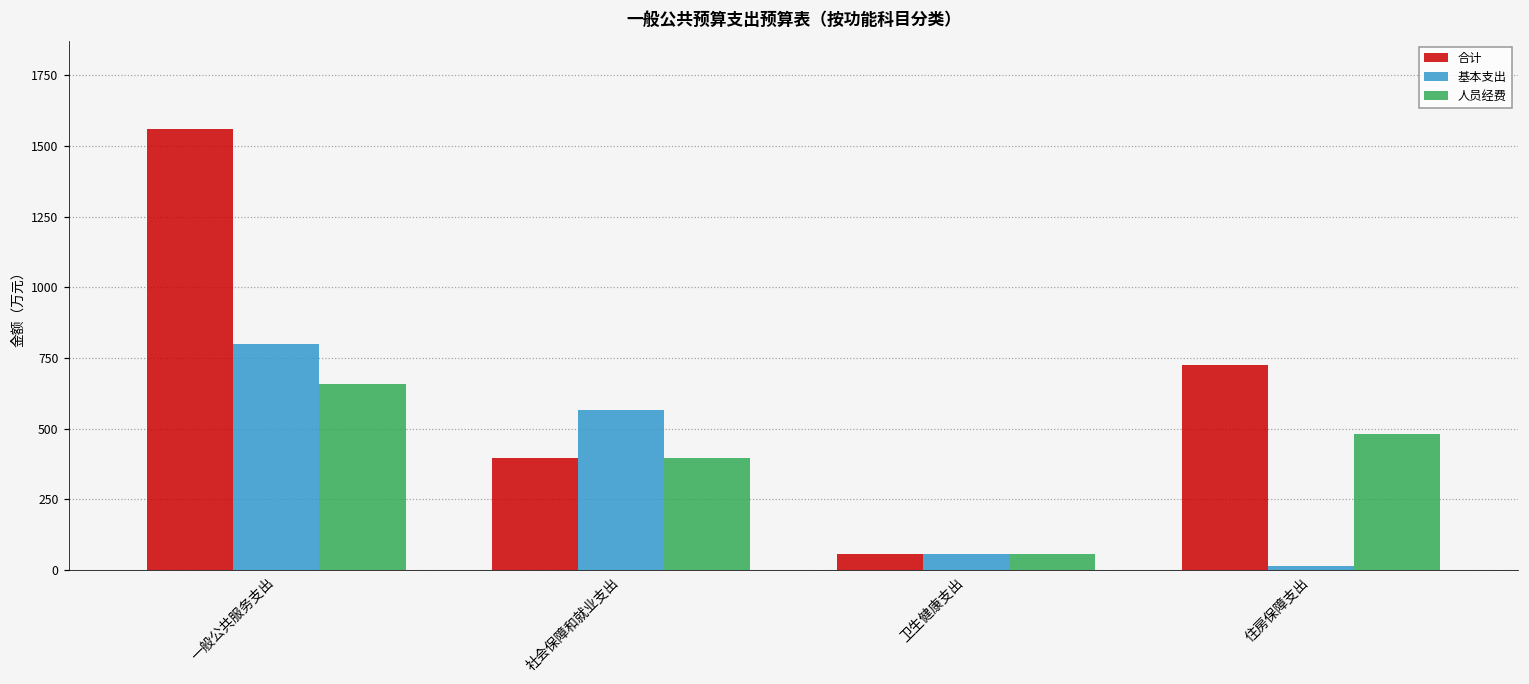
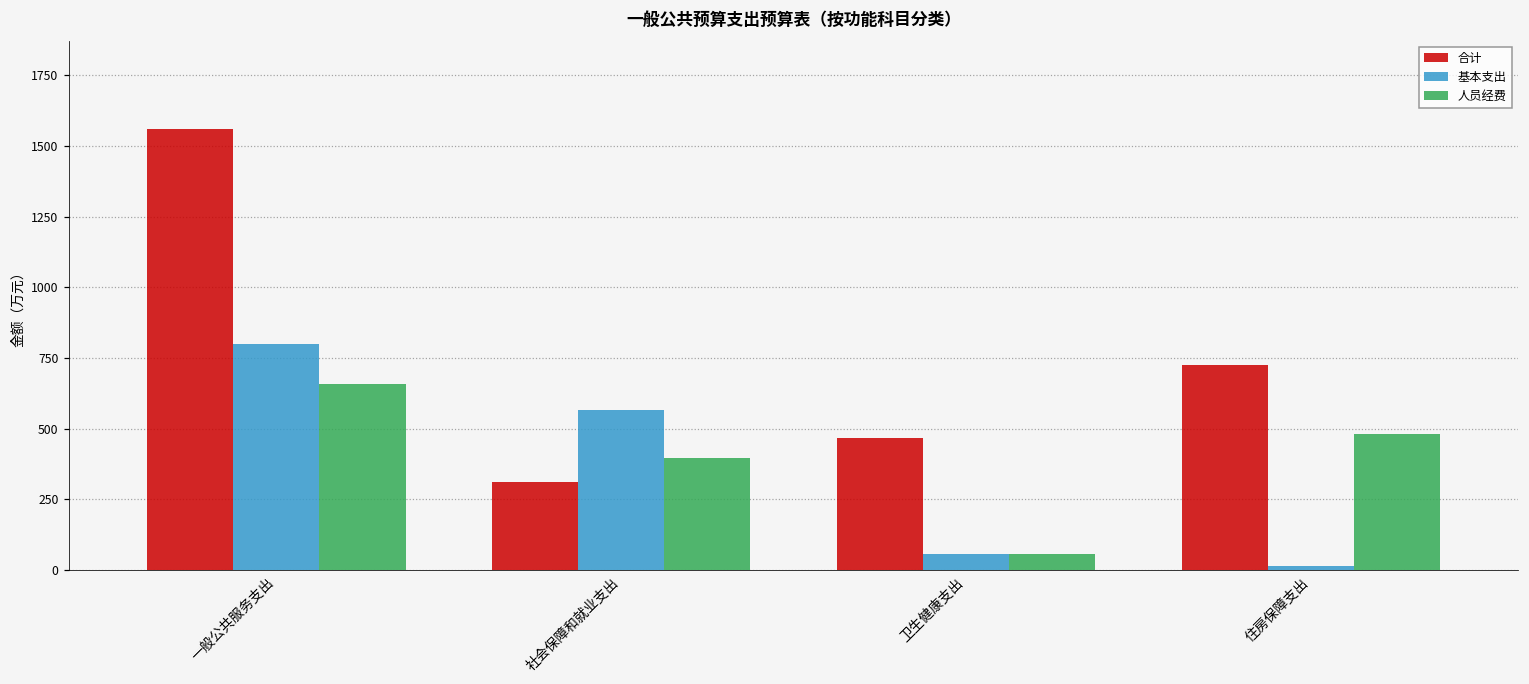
合计, 社会保障和就业支出: 400 -> 310
合计, 卫生健康支出: 60 -> 470
